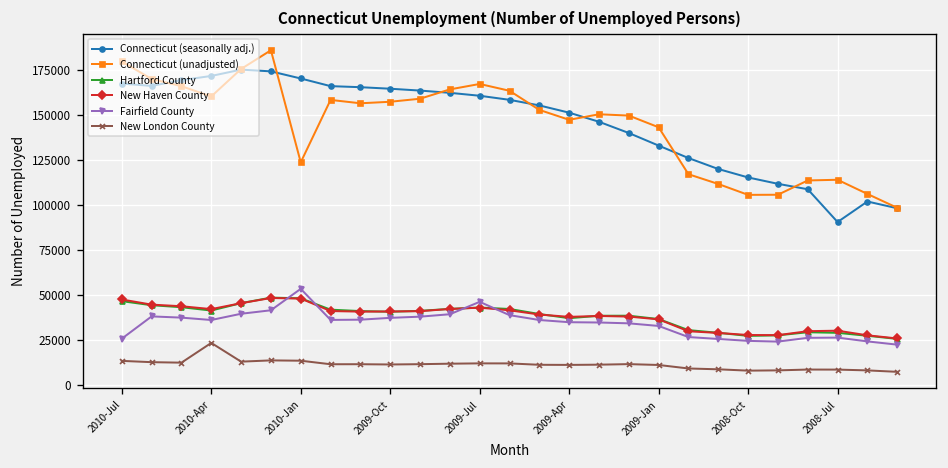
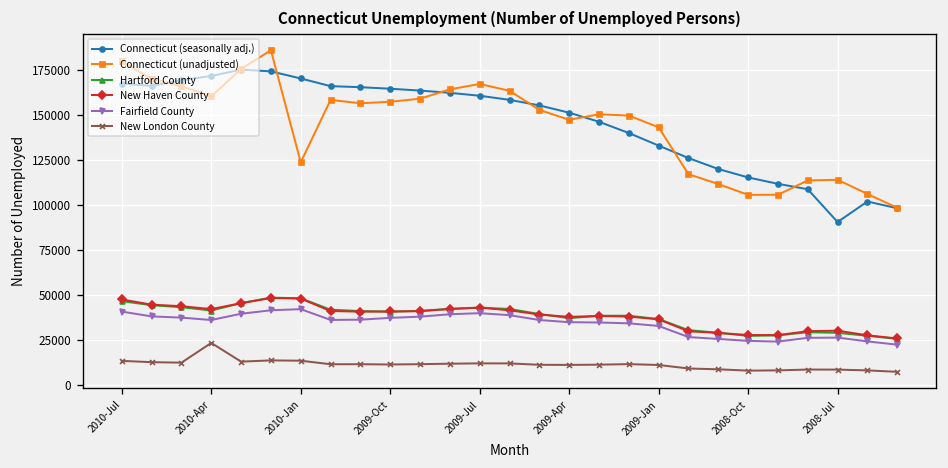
Fairfield County, 2010-Jul: 26000 -> 41000
Fairfield County, 2010-Jan: 53000 -> 42000
Fairfield County, 2009-Jul: 46000 -> 40000
